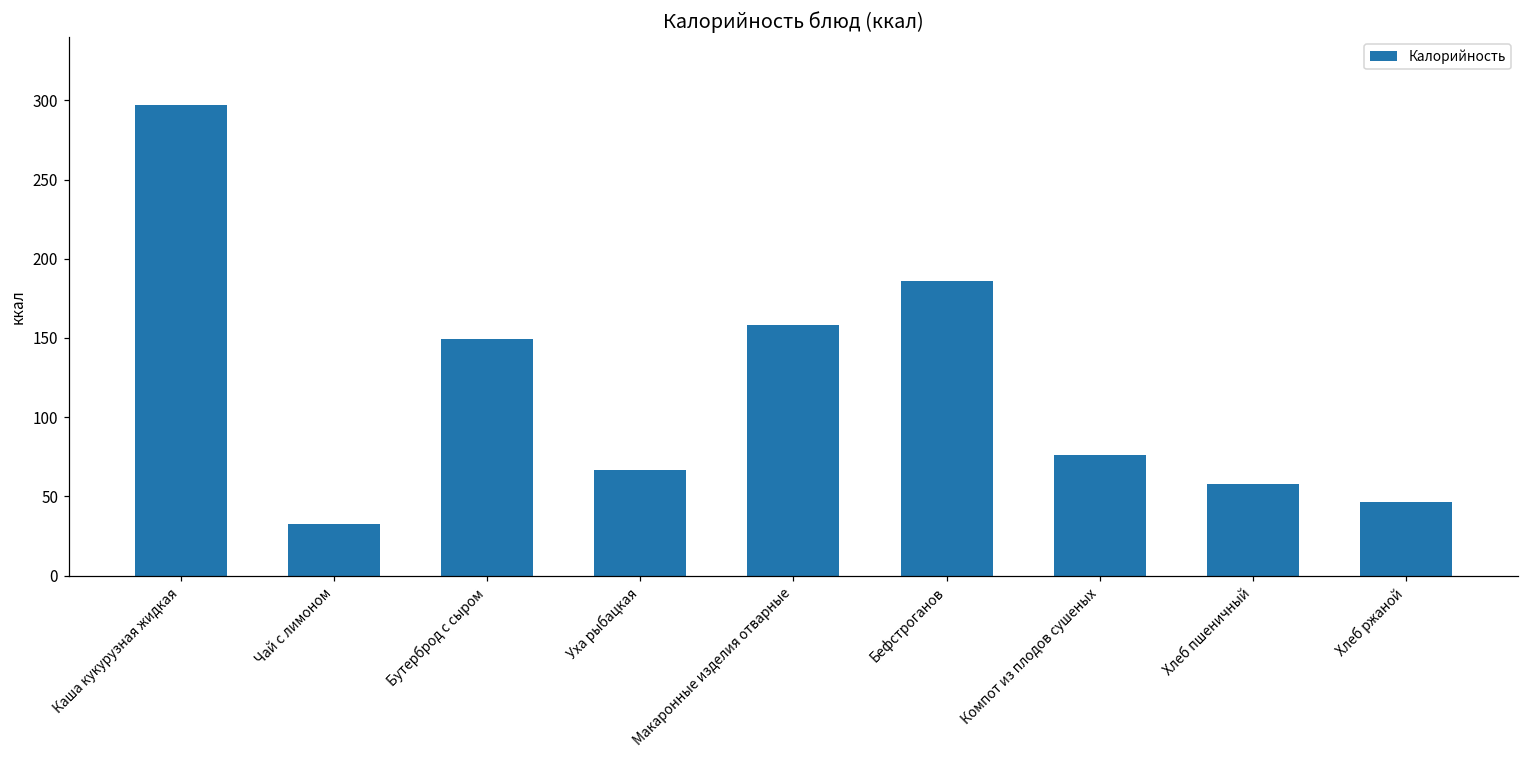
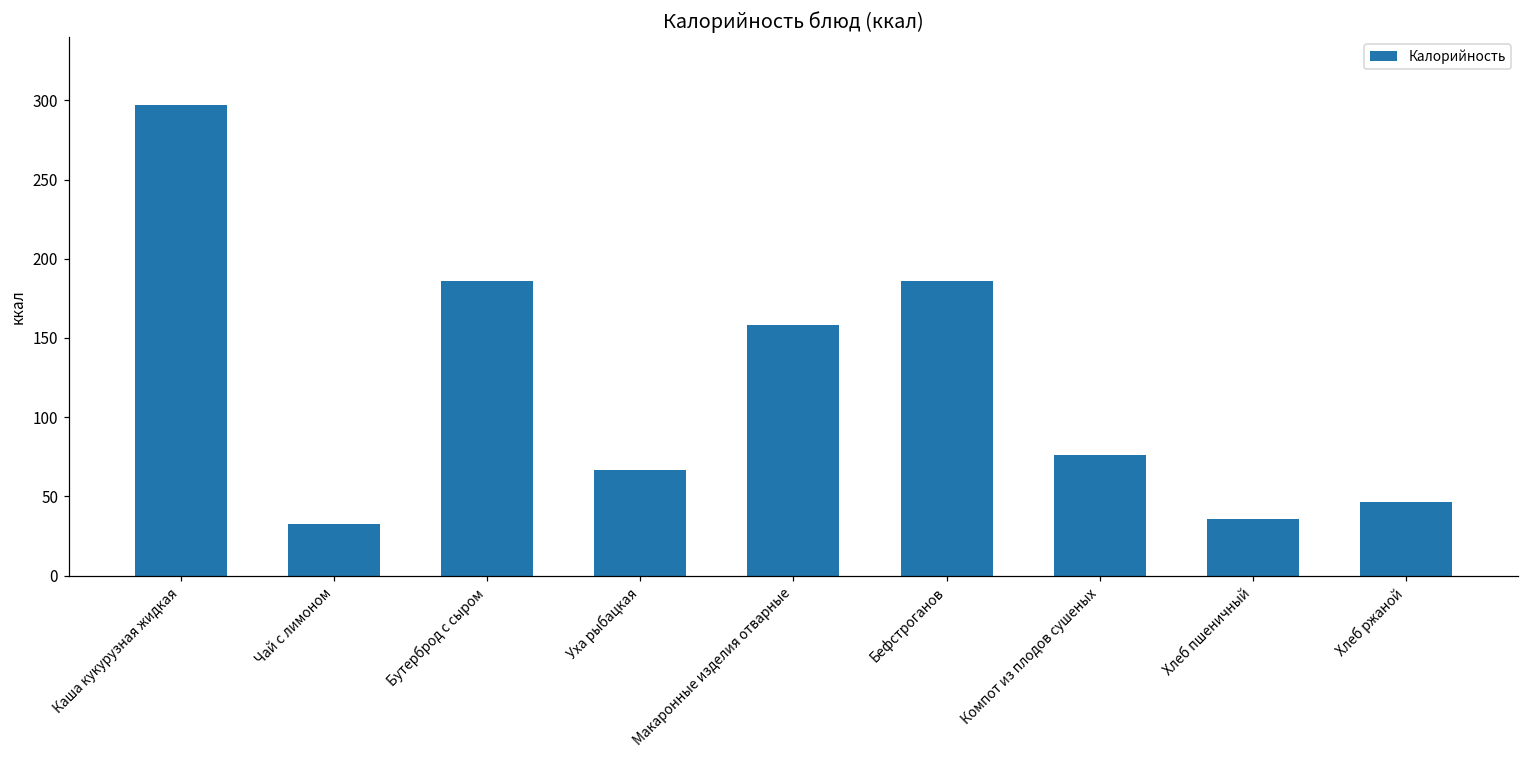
Бутерброд с сыром: 149 -> 186
Хлеб пшеничный: 58 -> 35
